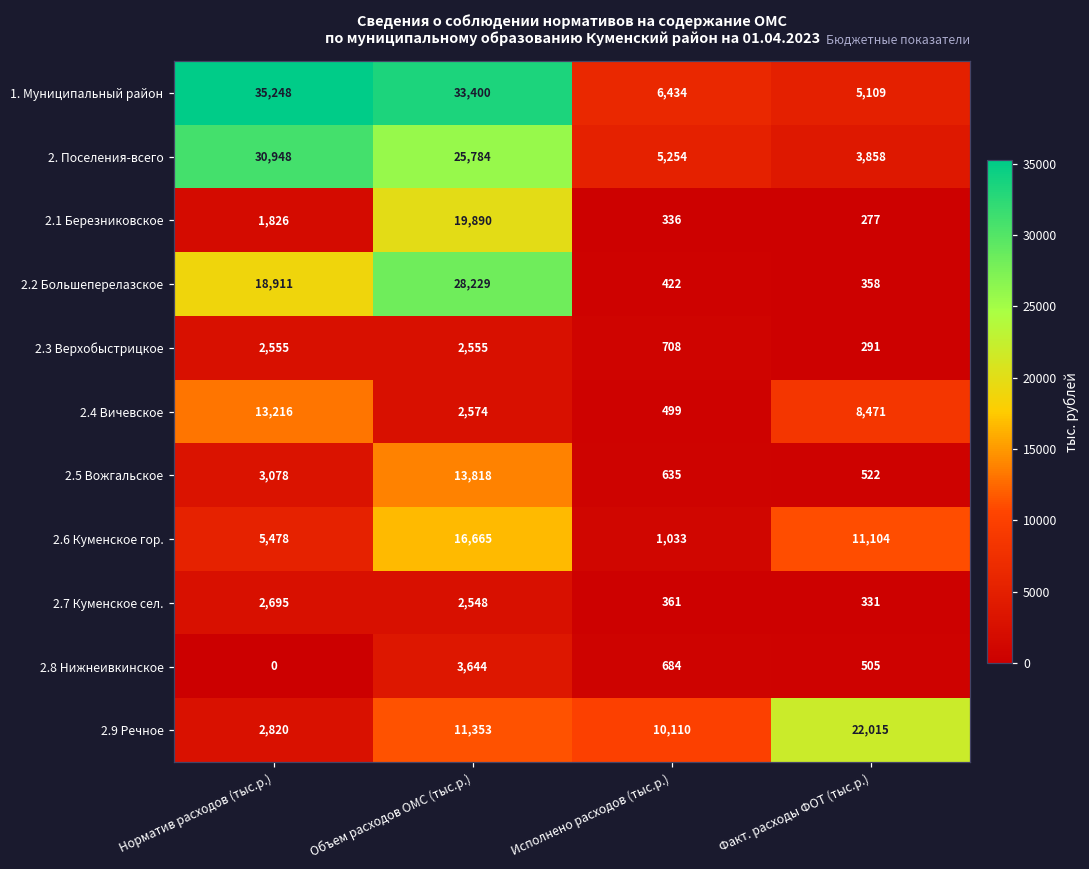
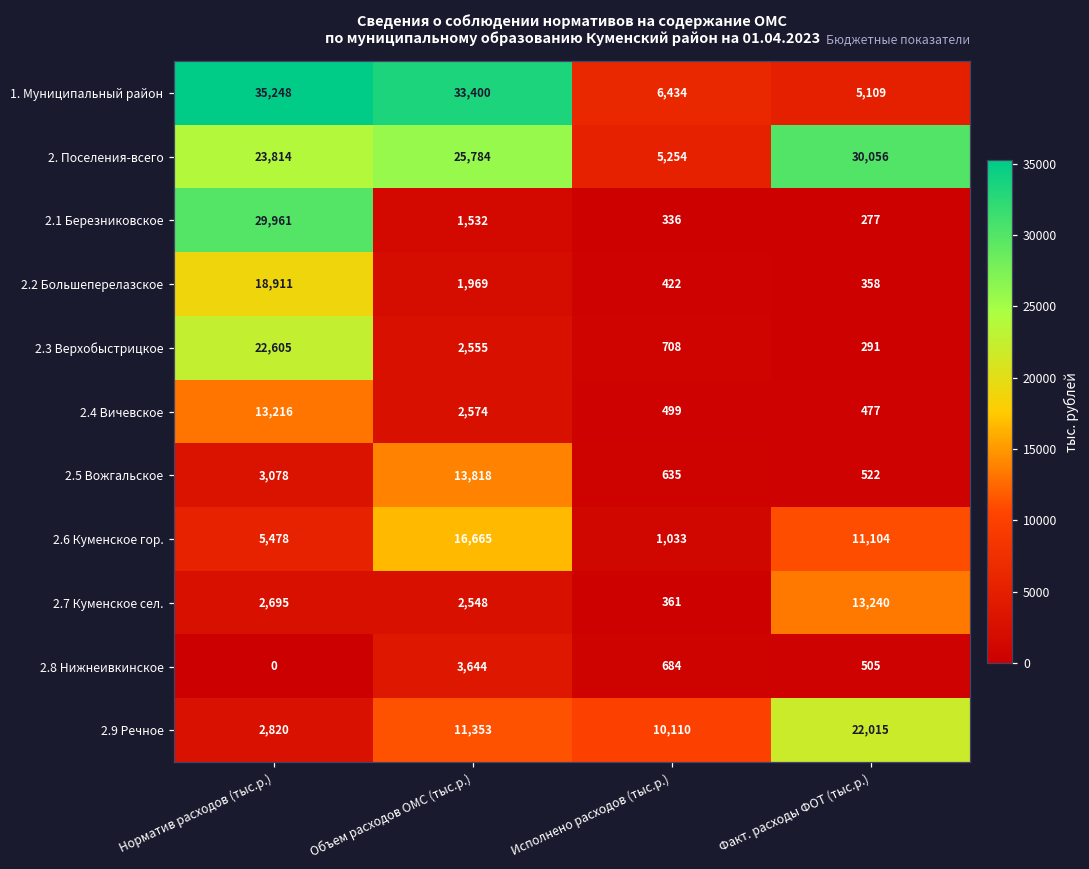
2. Поселения-всего, Норматив расходов (тыс.р.): 30,948 -> 23,814
2. Поселения-всего, Факт. расходы ФОТ (тыс.р.): 3,858 -> 30,056
2.1 Березниковское, Норматив расходов (тыс.р.): 1,826 -> 29,961
2.1 Березниковское, Объем расходов ОМС (тыс.р.): 19,890 -> 1,532
2.2 Большеперелазское, Объем расходов ОМС (тыс.р.): 28,229 -> 1,969
2.3 Верхобыстрицкое, Норматив расходов (тыс.р.): 2,555 -> 22,605
2.4 Вичевское, Факт. расходы ФОТ (тыс.р.): 8,471 -> 477
2.7 Куменское сел., Факт. расходы ФОТ (тыс.р.): 331 -> 13,240
